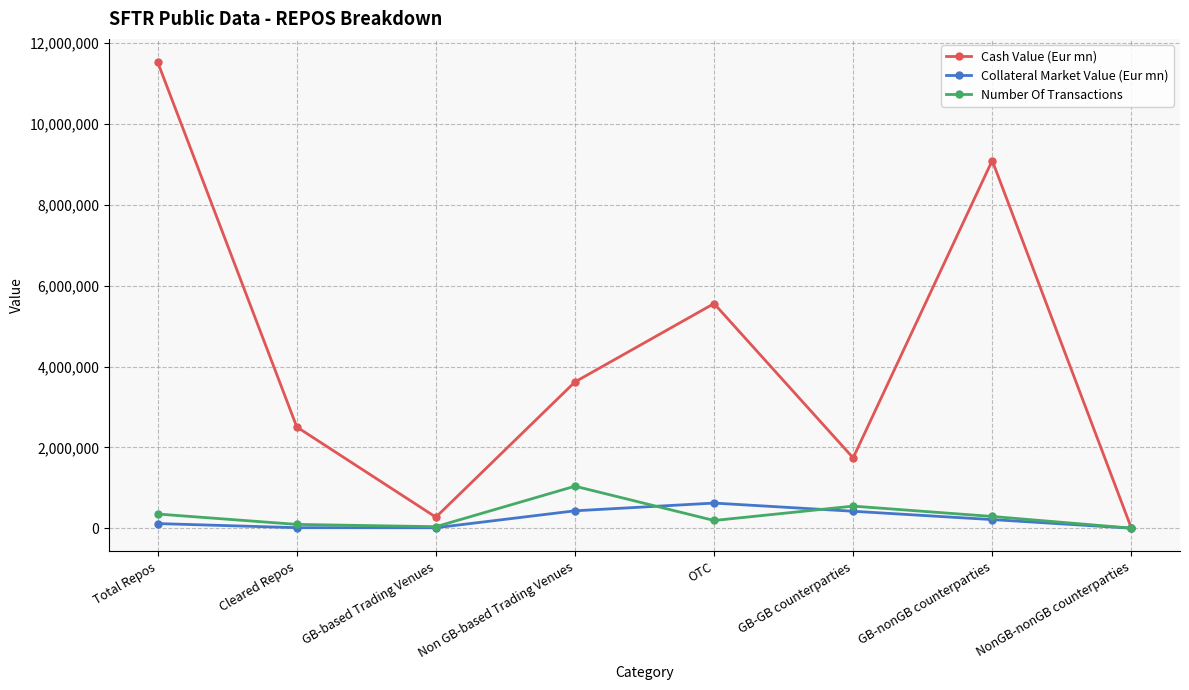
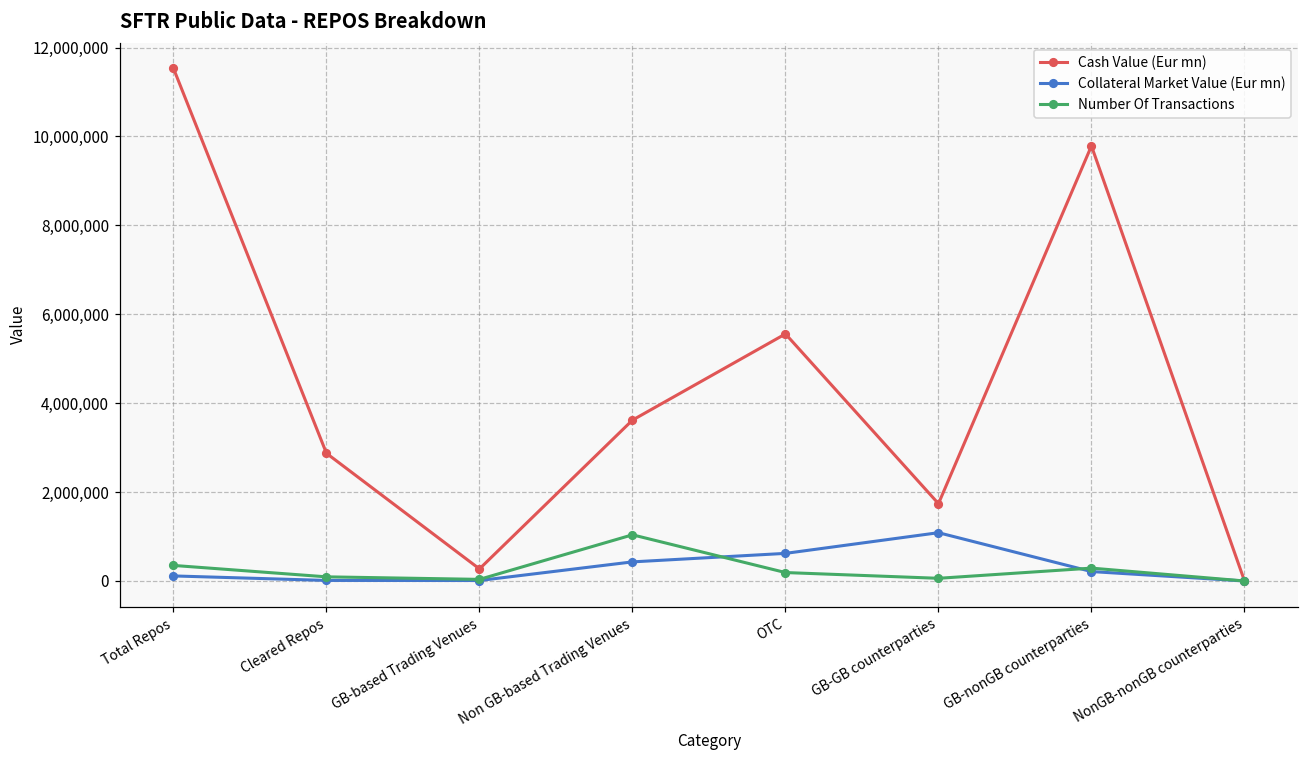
Cash Value (Eur mn), Cleared Repos: 2,500,000 -> 2,900,000
Collateral Market Value (Eur mn), GB-GB counterparties: 400,000 -> 1,100,000
Number Of Transactions, GB-GB counterparties: 500,000 -> 100,000
Cash Value (Eur mn), GB-nonGB counterparties: 9,100,000 -> 9,800,000
